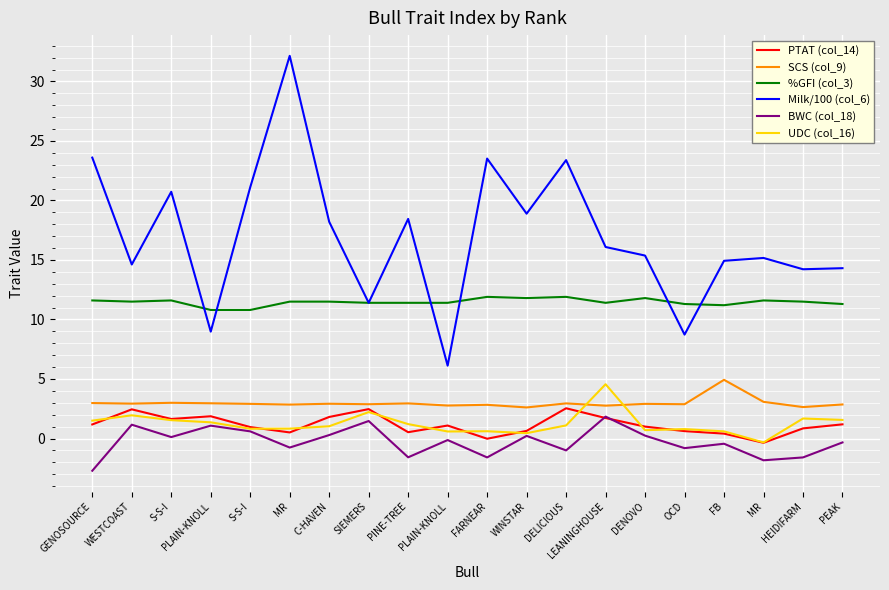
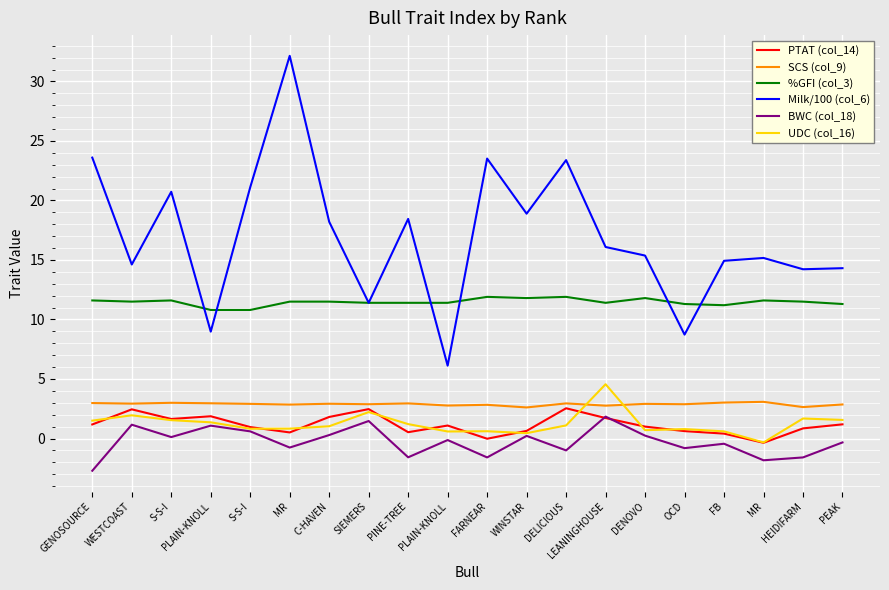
SCS (col_9), FB: 4.9 -> 3.0
